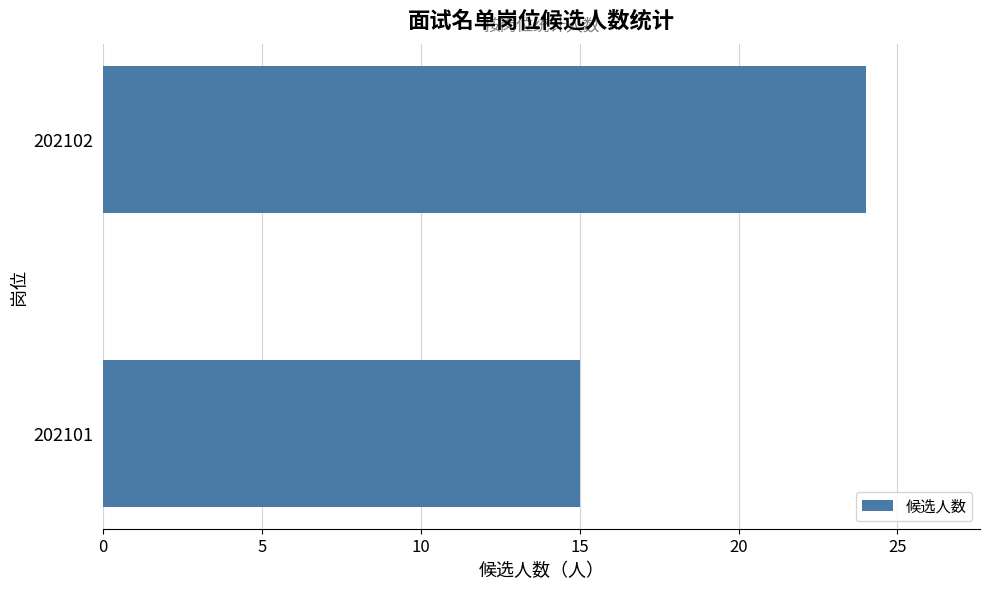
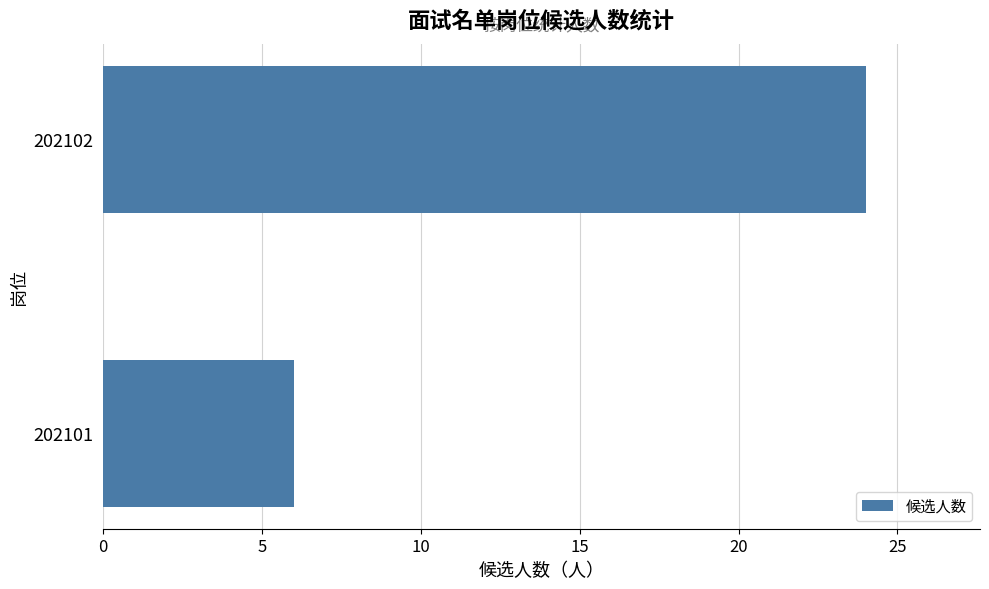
202101: 15 -> 6
